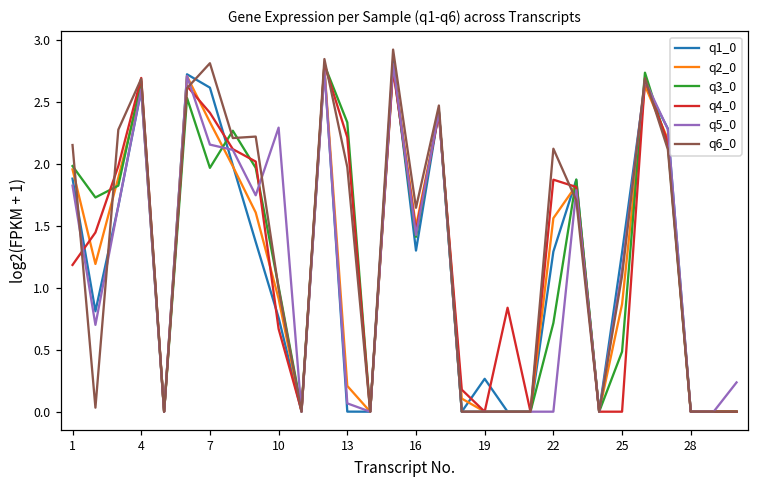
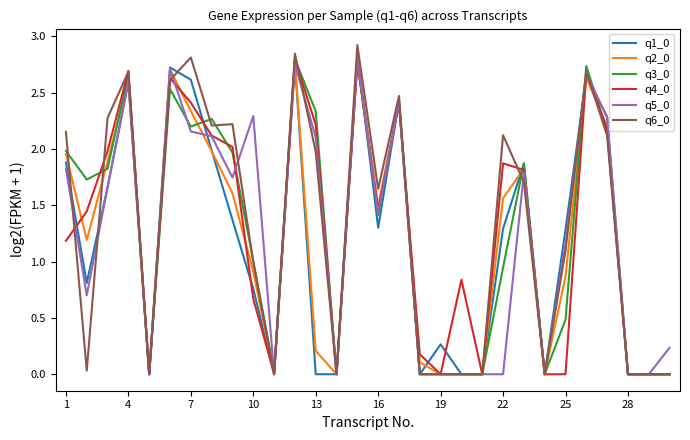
q3_0, 7: 1.97 -> 2.20
q5_0, 13: 0.07 -> 2.10
q3_0, 22: 0.72 -> 0.95
